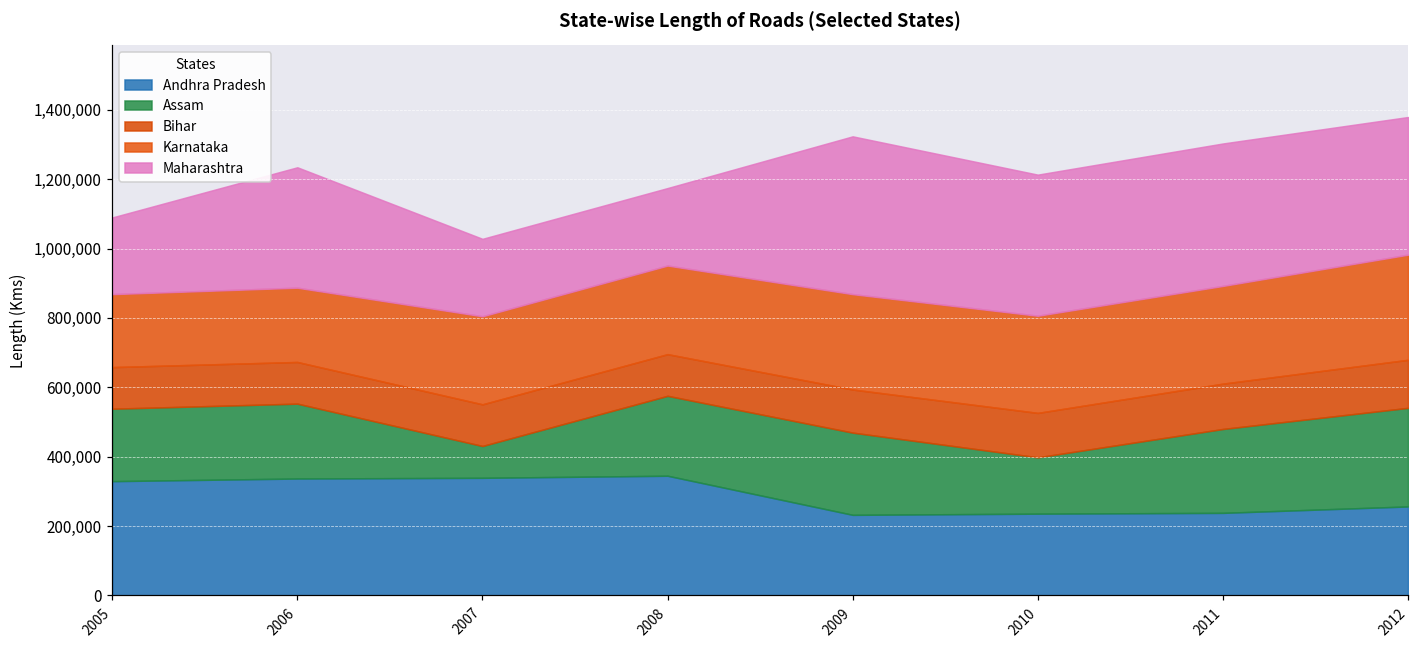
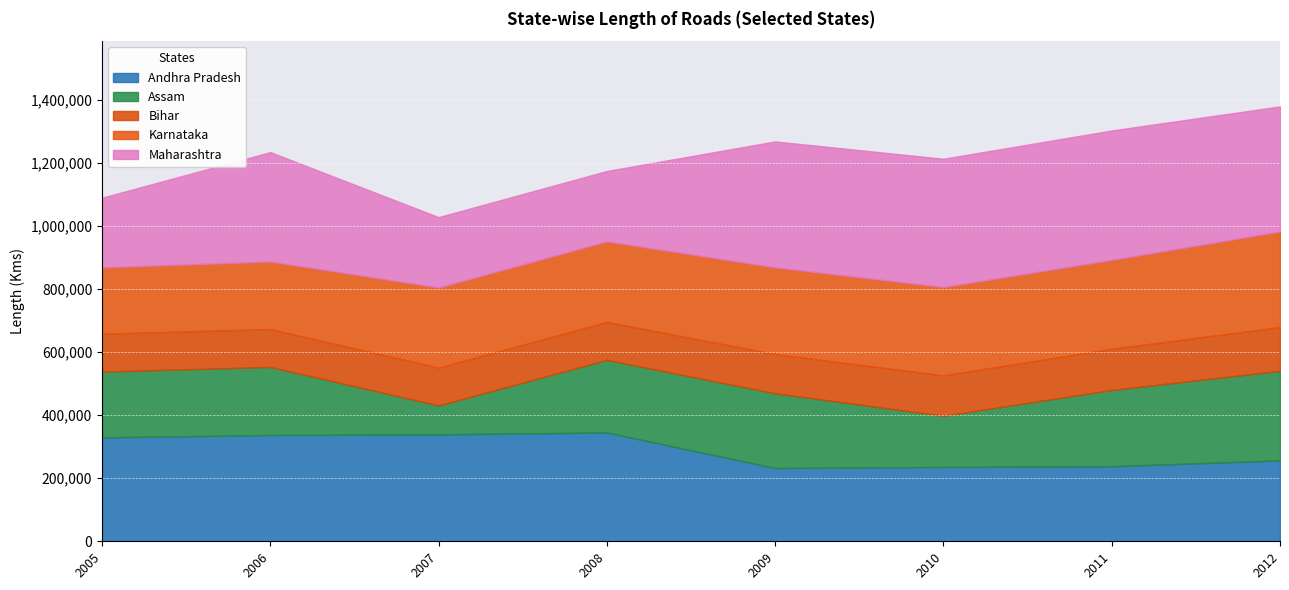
Maharashtra, 2009: 450,000 -> 400,000
